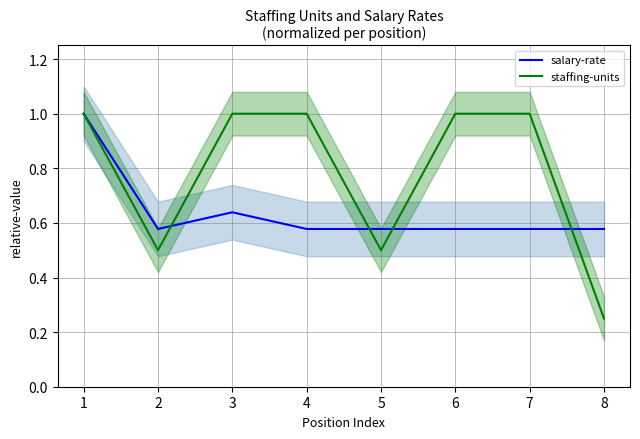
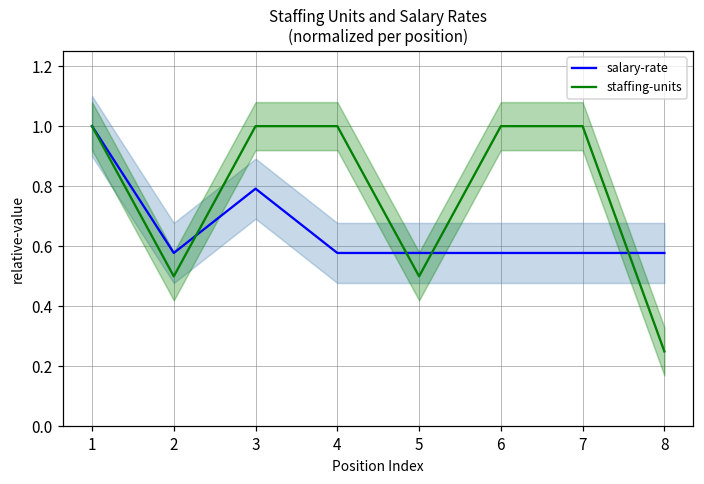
salary-rate, 3: 0.64 -> 0.79
